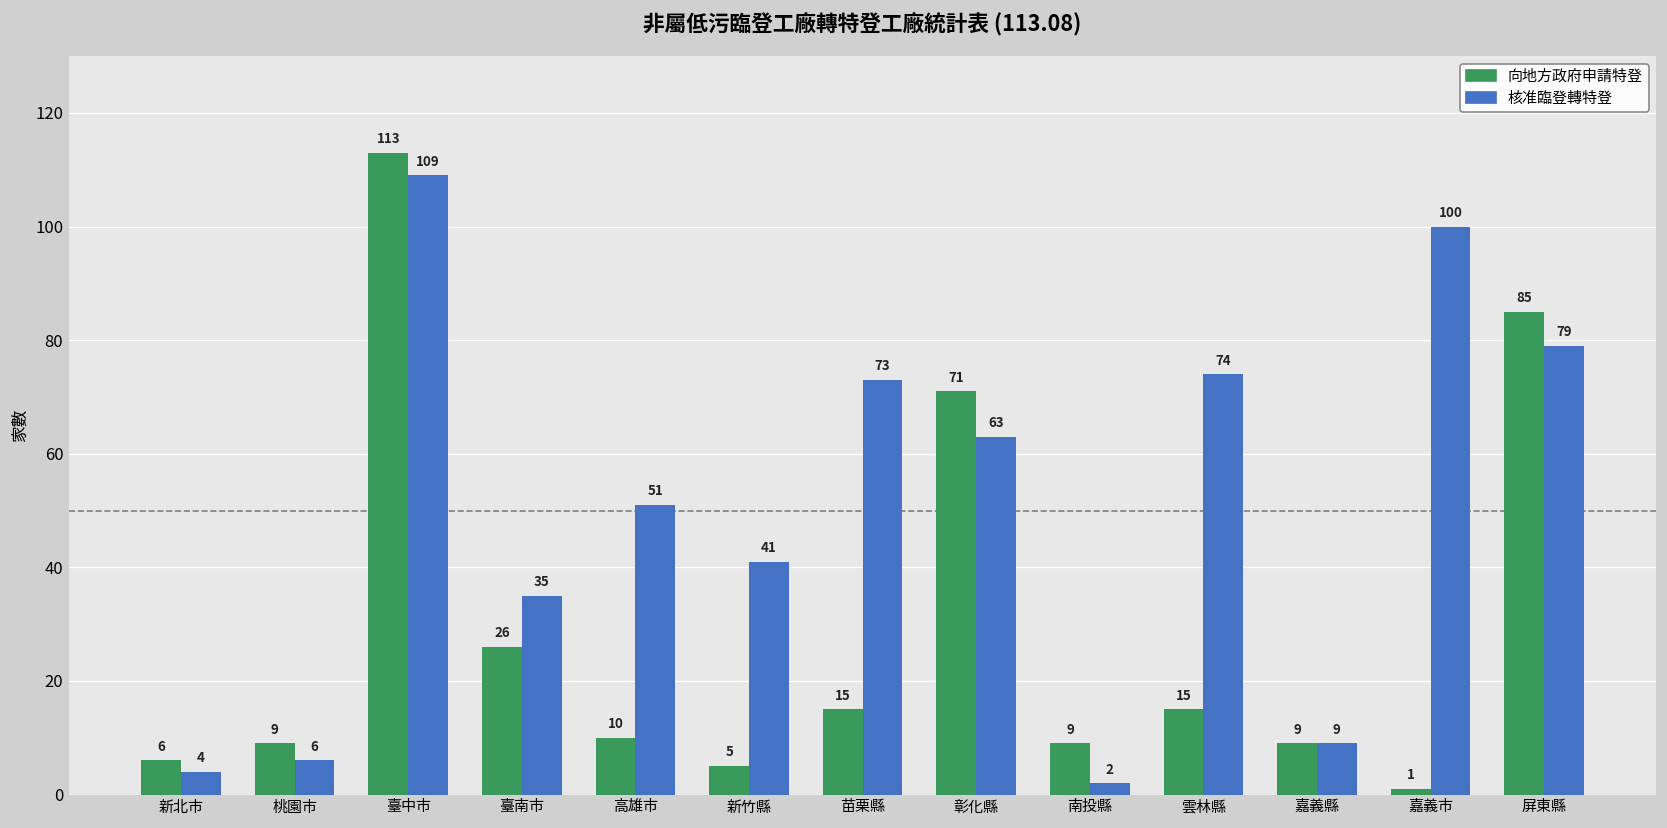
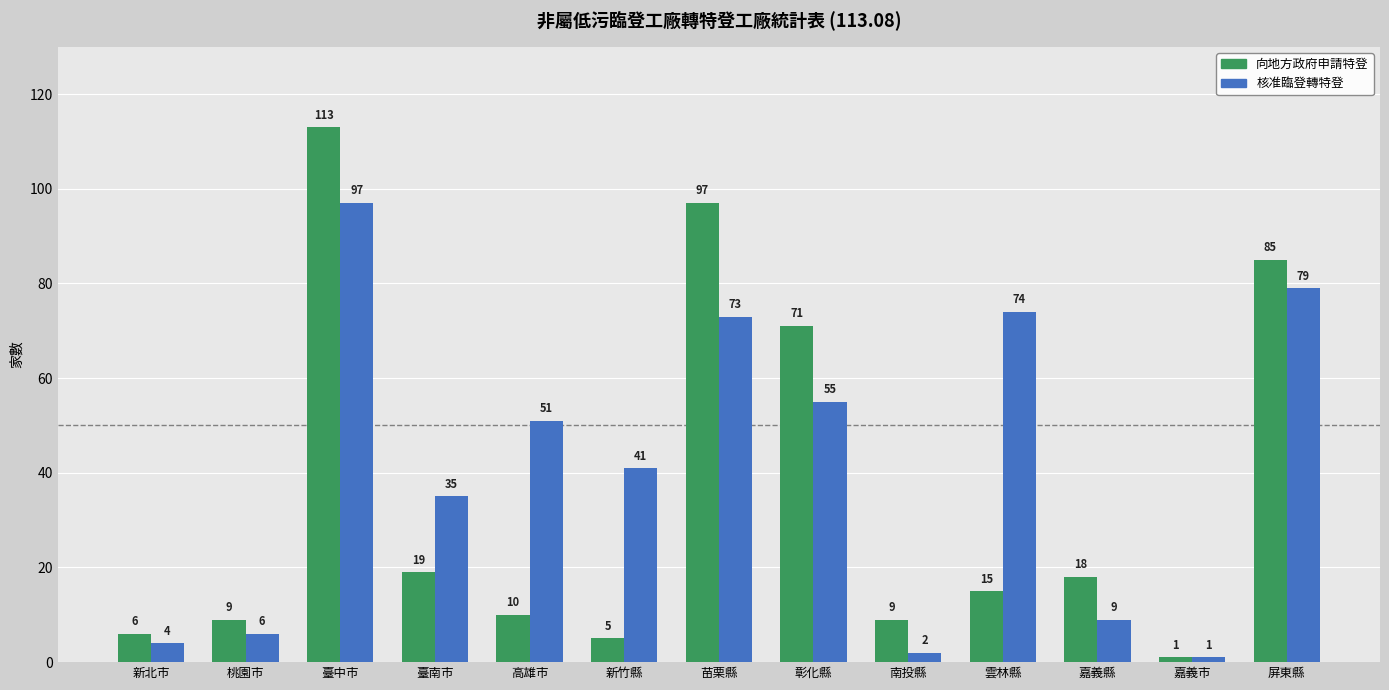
核准臨登轉特登, 臺中市: 109 -> 97
向地方政府申請特登, 臺南市: 26 -> 19
向地方政府申請特登, 苗栗縣: 15 -> 97
核准臨登轉特登, 彰化縣: 63 -> 55
向地方政府申請特登, 嘉義縣: 9 -> 18
核准臨登轉特登, 嘉義市: 100 -> 1
